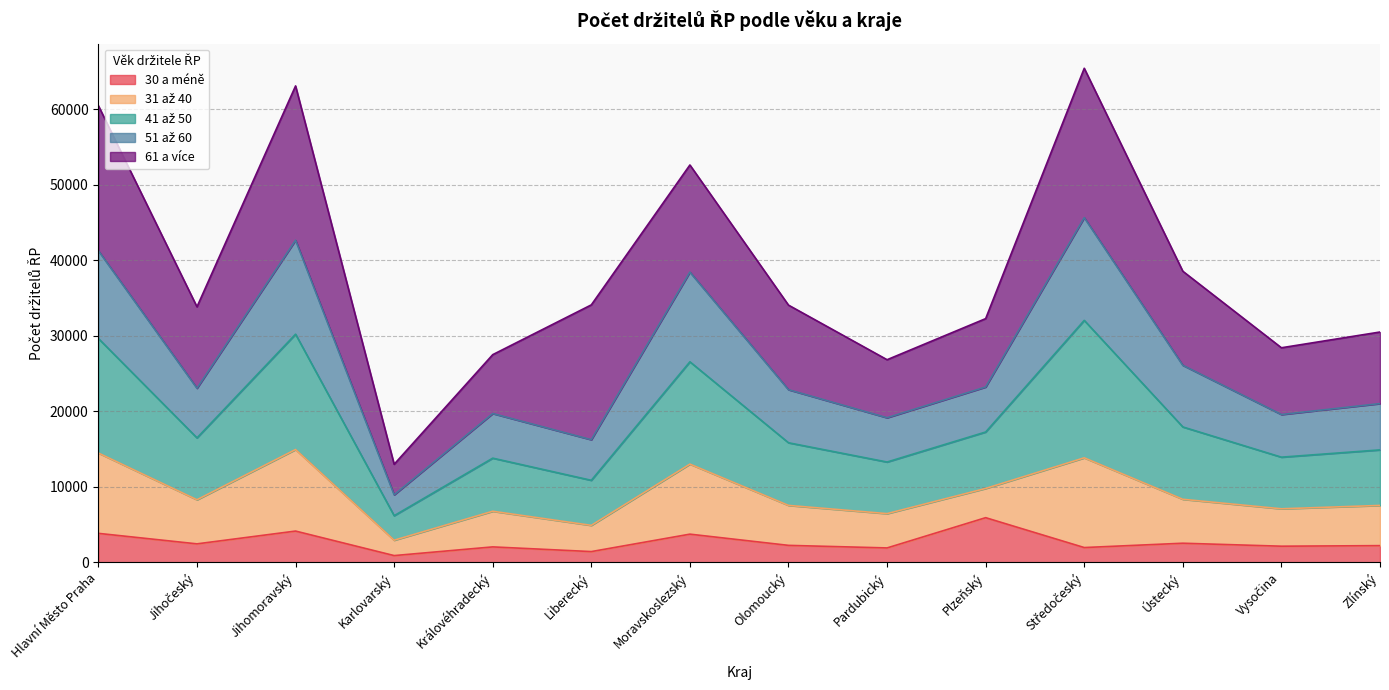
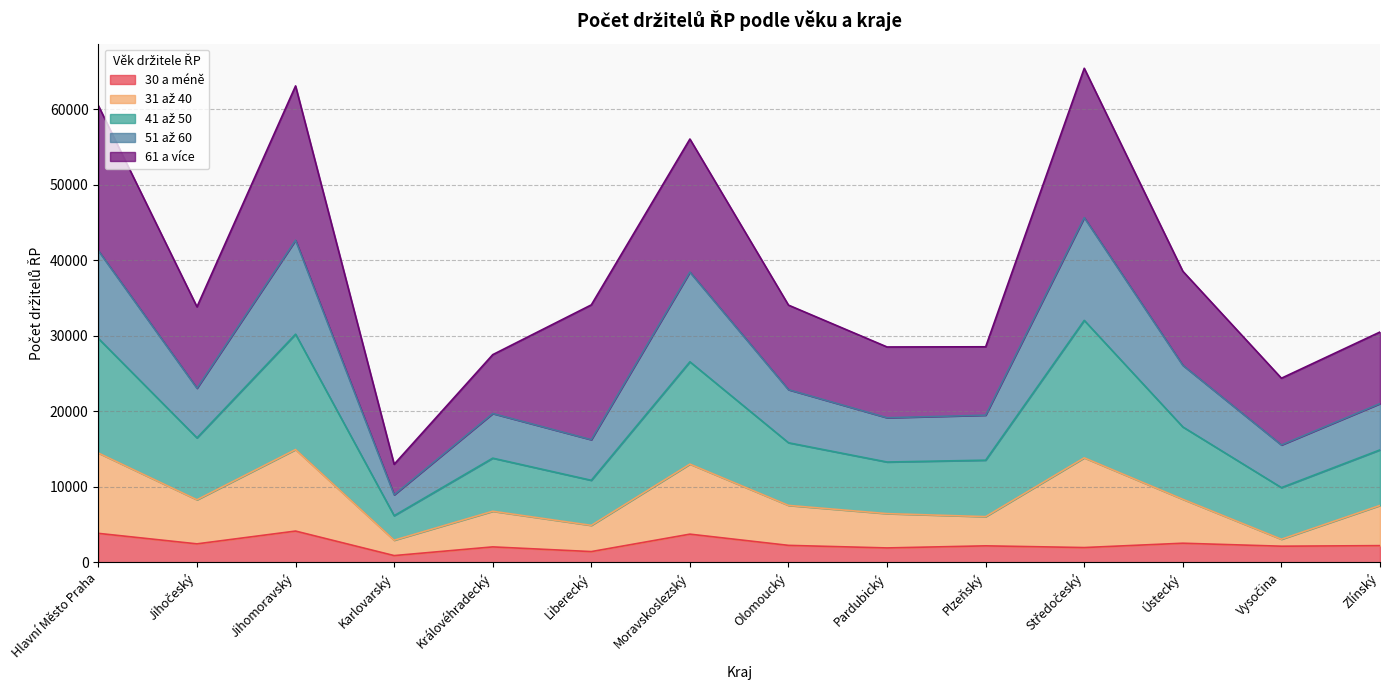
61 a více, Moravskoslezský: 14000 -> 18000
61 a více, Pardubický: 8000 -> 9000
30 a méně, Plzeňský: 6000 -> 2000
31 až 40, Vysočina: 5000 -> 1000
